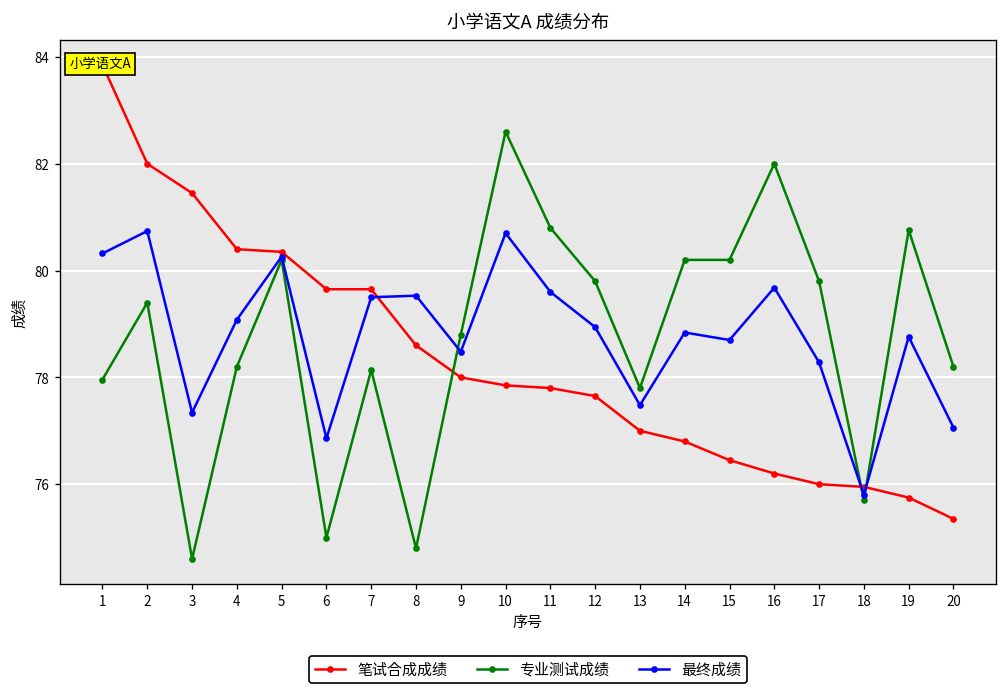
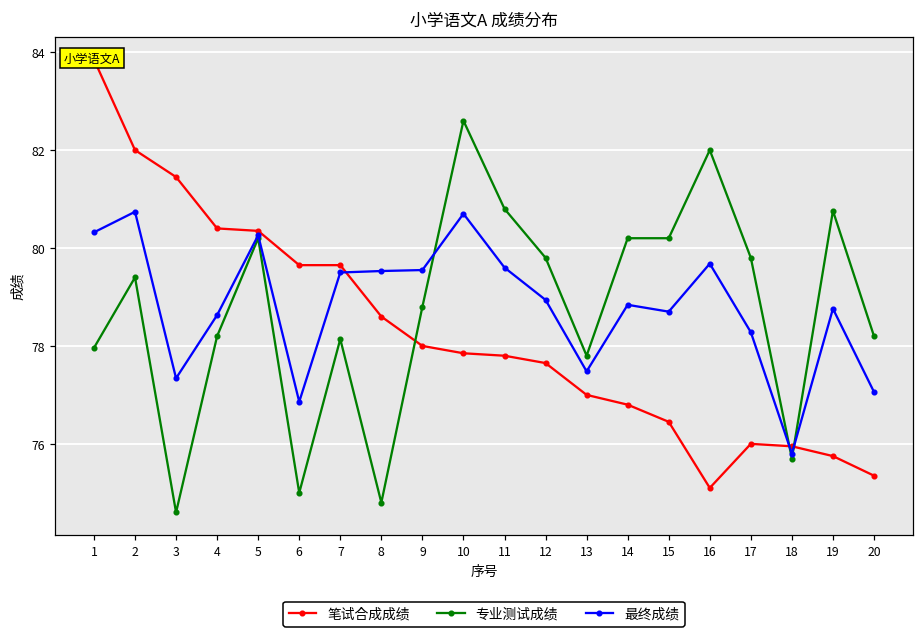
最终成绩, 4: 79.1 -> 78.6
最终成绩, 9: 78.5 -> 79.6
笔试合成成绩, 16: 76.2 -> 75.1
